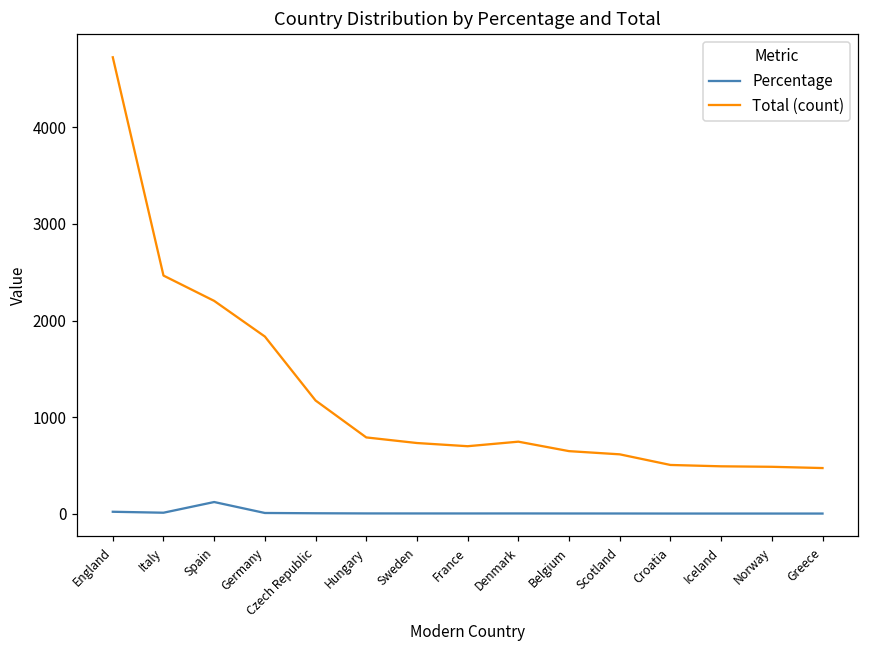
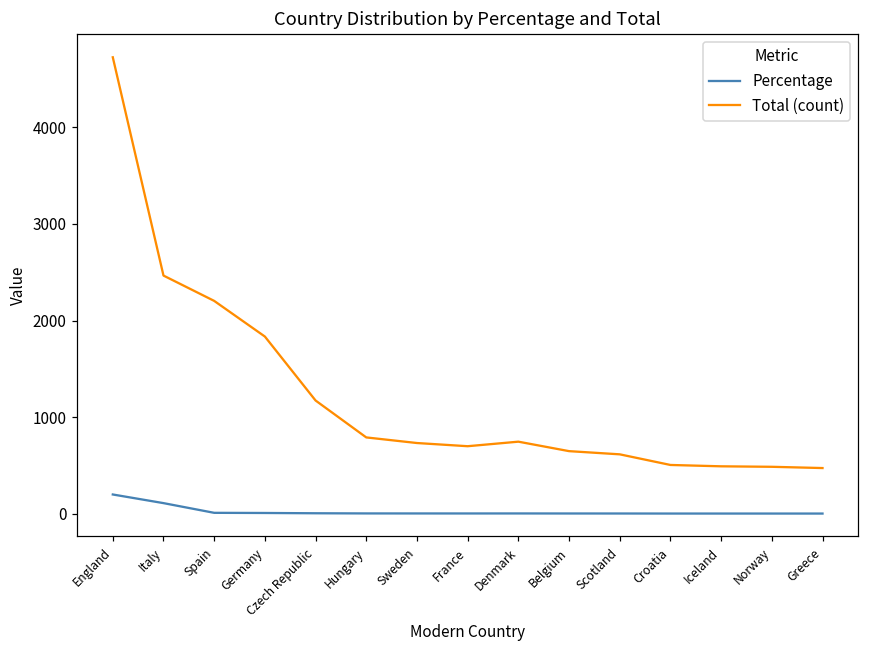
Percentage, England: 0 -> 200
Percentage, Italy: 0 -> 100
Percentage, Spain: 100 -> 0
